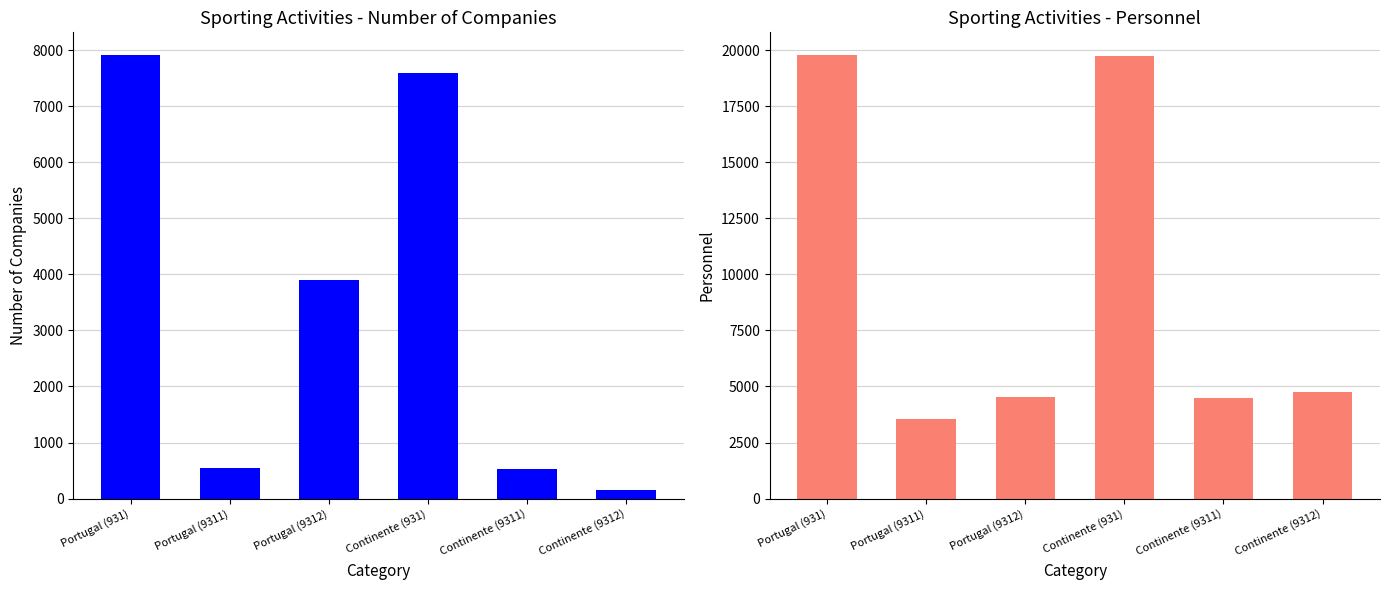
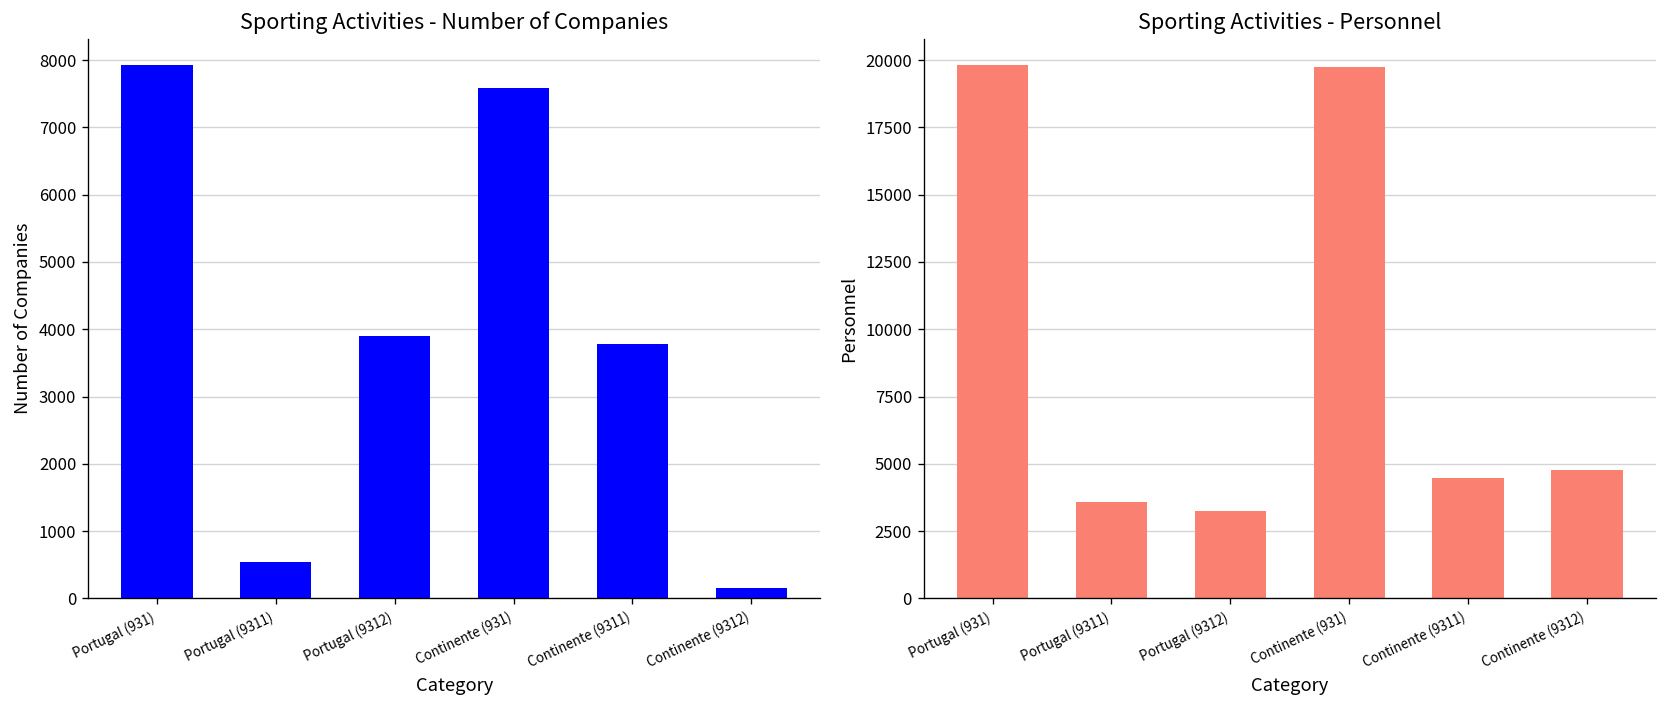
Sporting Activities - Number of Companies, Continente (9311): 500 -> 3800
Sporting Activities - Personnel, Portugal (9312): 4500 -> 3200
